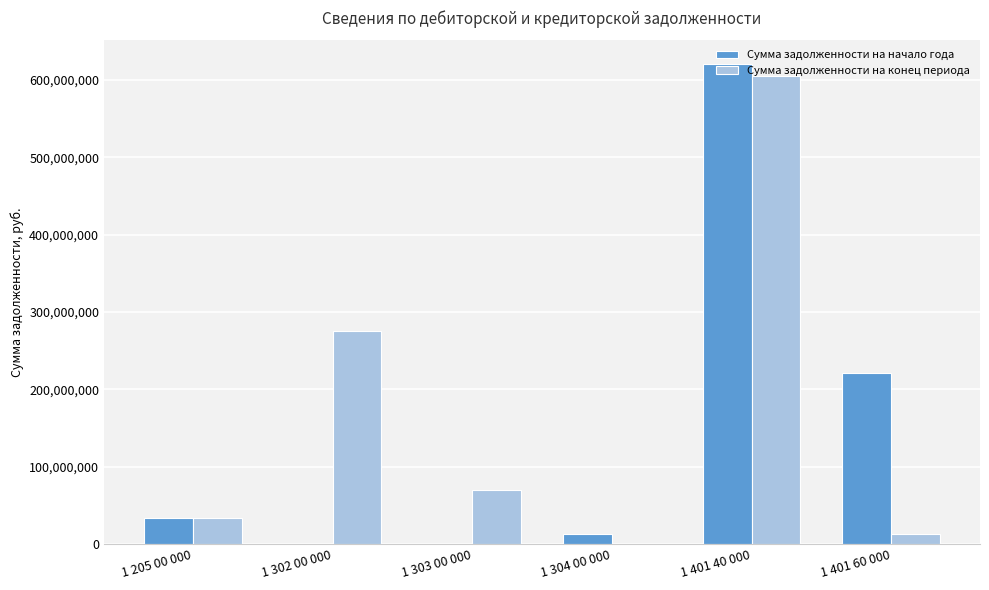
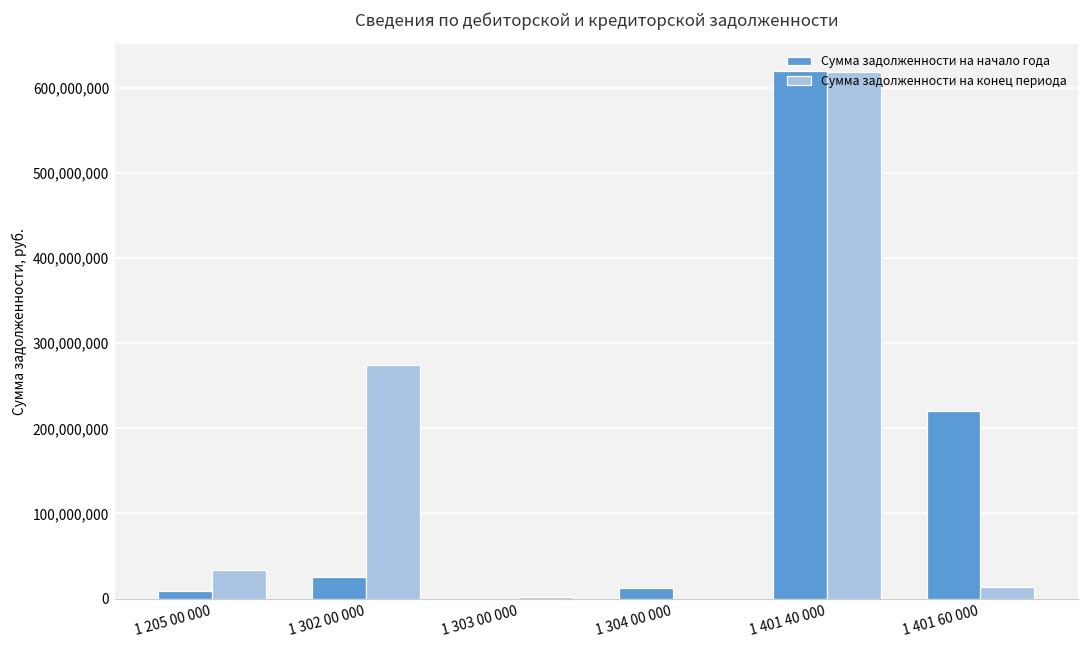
Сумма задолженности на начало года, 1 205 00 000: 30,000,000 -> 10,000,000
Сумма задолженности на начало года, 1 302 00 000: 0 -> 30,000,000
Сумма задолженности на конец периода, 1 303 00 000: 70,000,000 -> 0
Сумма задолженности на конец периода, 1 401 40 000: 610,000,000 -> 620,000,000
